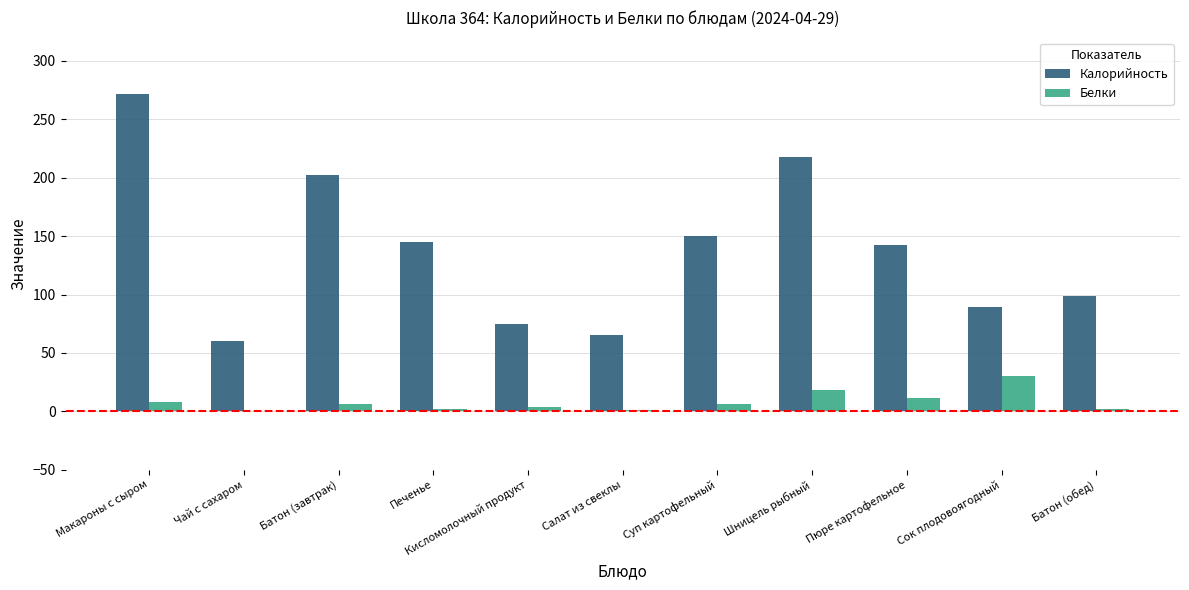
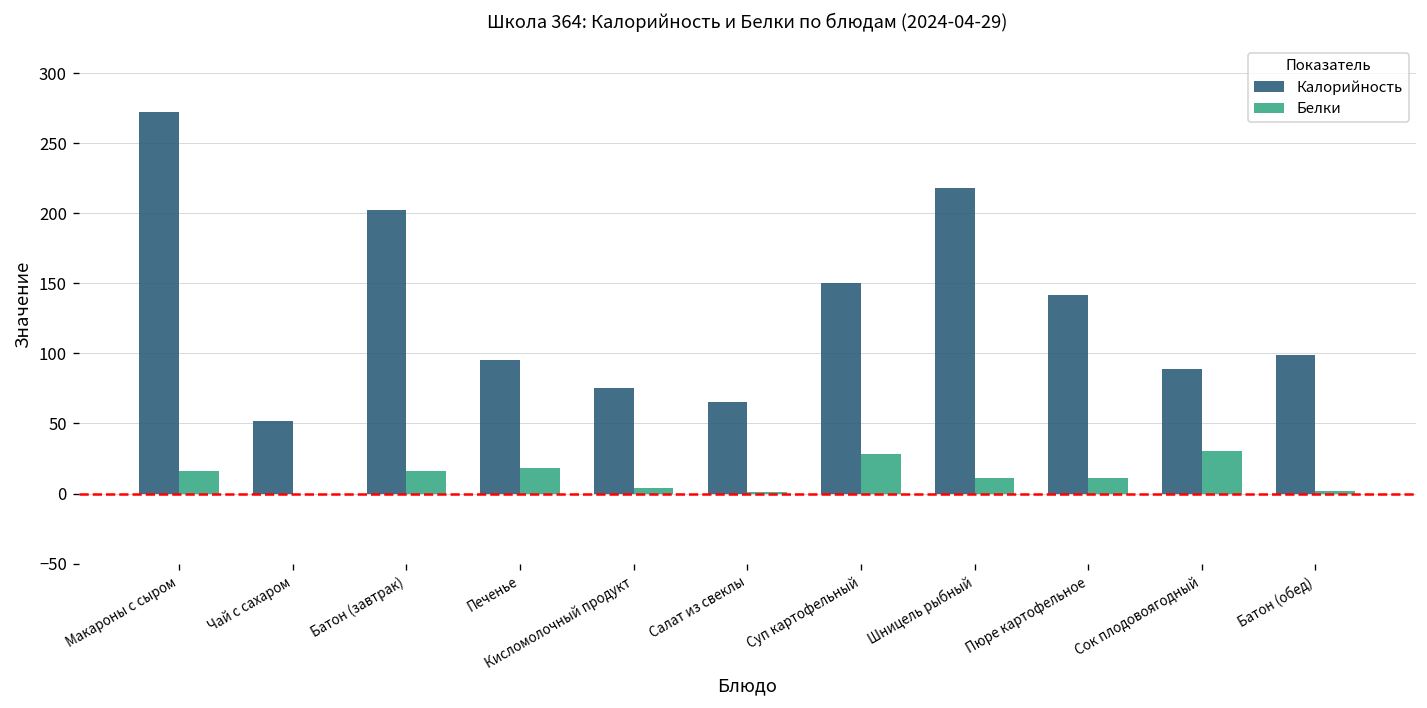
Белки, Макароны с сыром: 8 -> 16
Калорийность, Чай с сахаром: 60 -> 52
Белки, Батон (завтрак): 6 -> 16
Калорийность, Печенье: 145 -> 95
Белки, Печенье: 2 -> 18
Белки, Суп картофельный: 6 -> 28
Белки, Шницель рыбный: 18 -> 11
